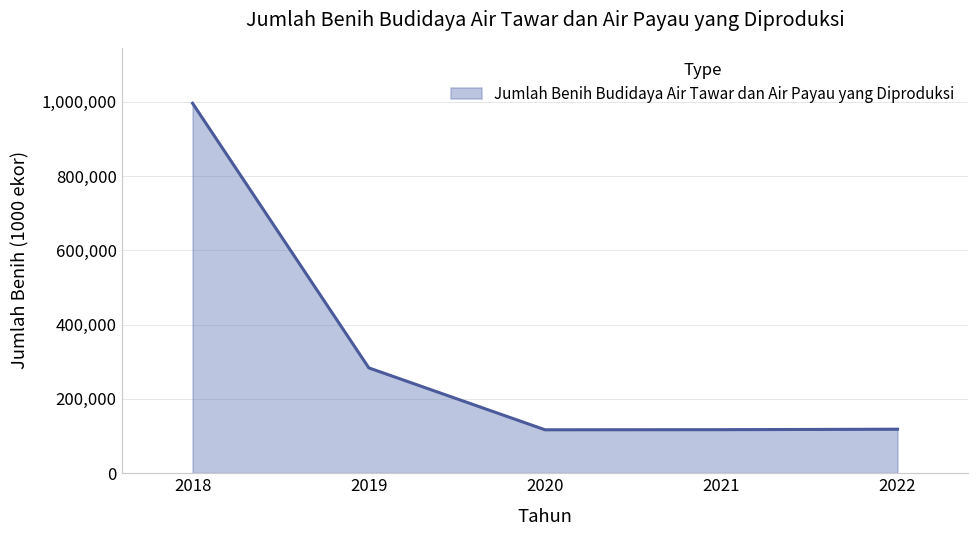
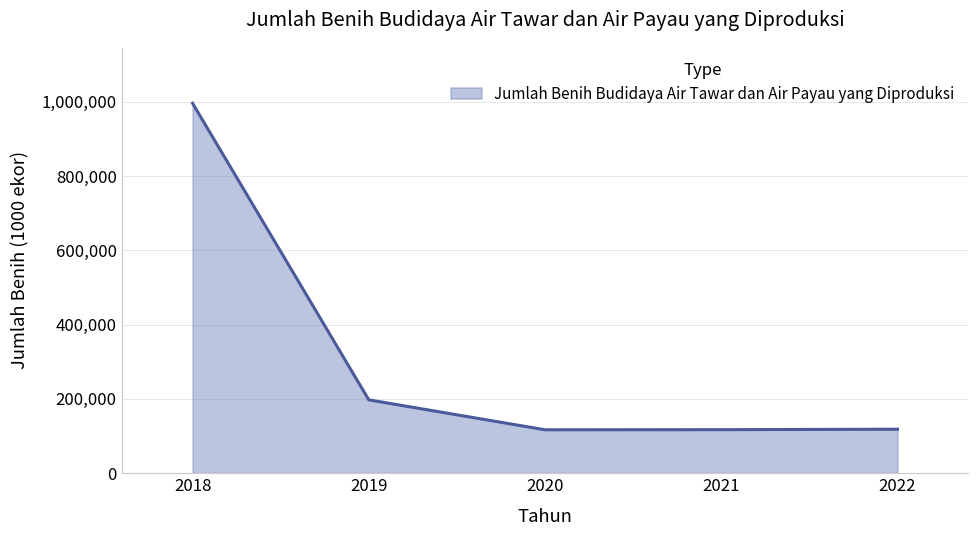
2019: 280,000 -> 200,000
